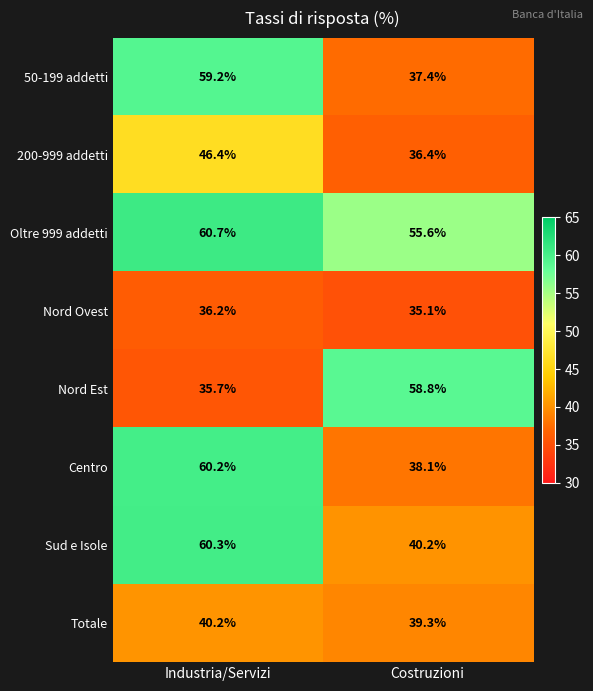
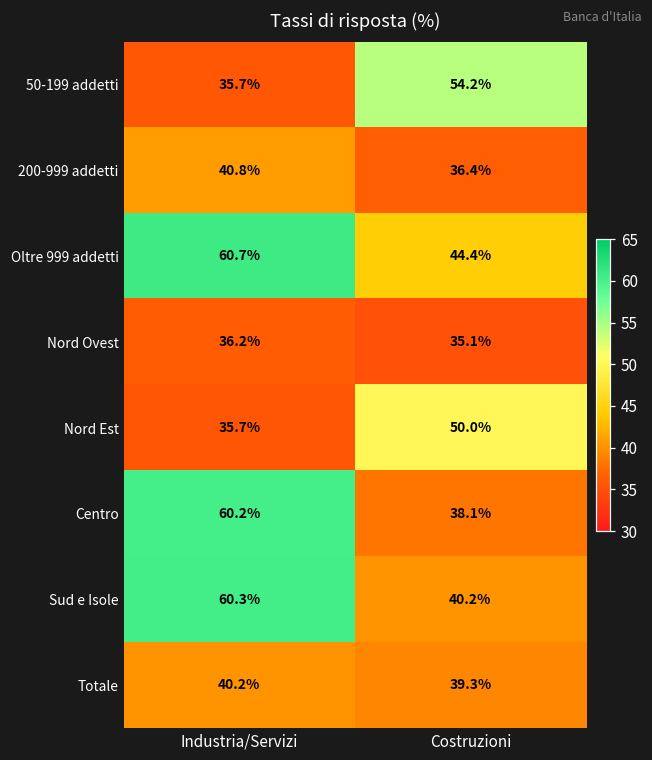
50-199 addetti, Industria/Servizi: 59.2% -> 35.7%
50-199 addetti, Costruzioni: 37.4% -> 54.2%
200-999 addetti, Industria/Servizi: 46.4% -> 40.8%
Oltre 999 addetti, Costruzioni: 55.6% -> 44.4%
Nord Est, Costruzioni: 58.8% -> 50.0%
